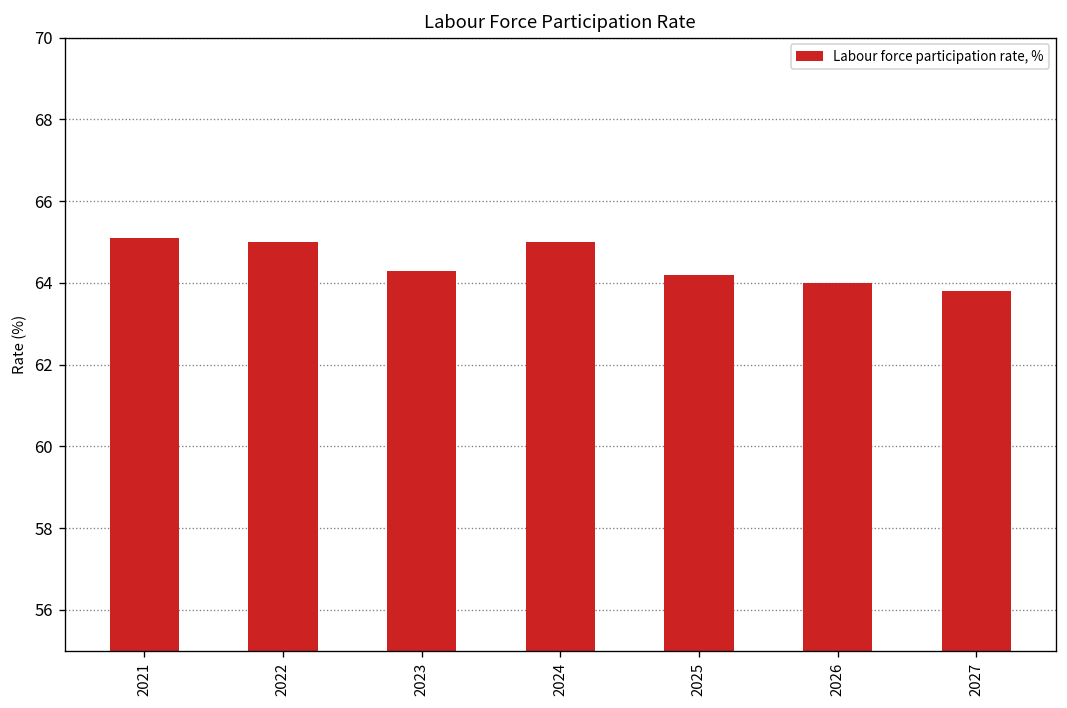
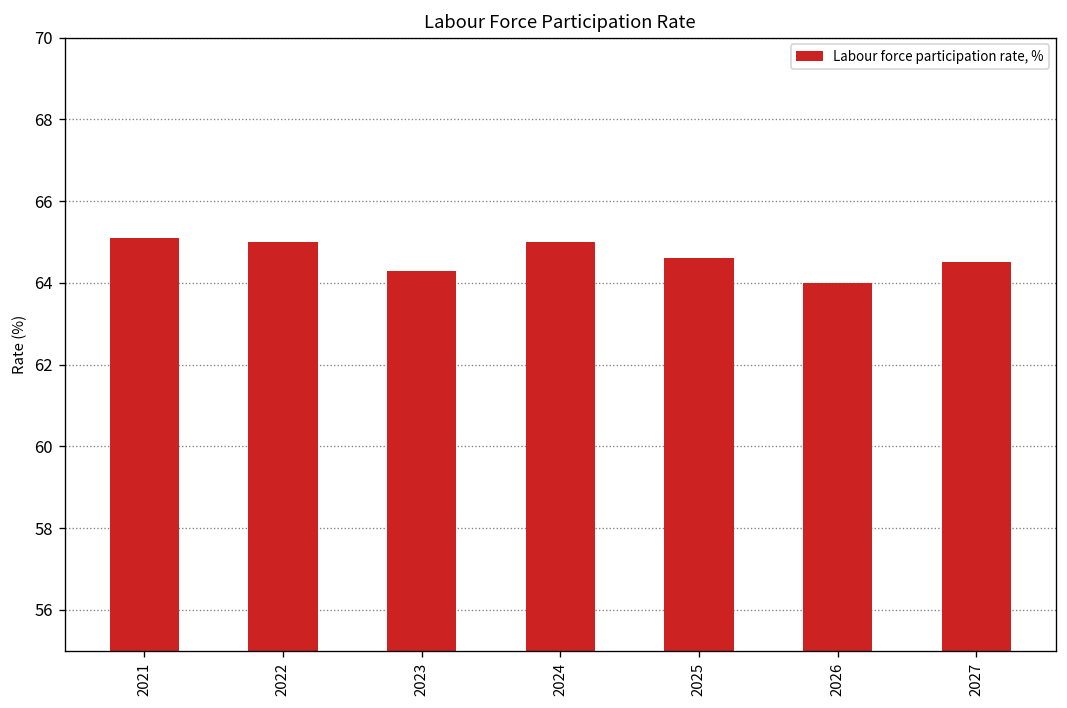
2025: 64.2 -> 64.6
2027: 63.8 -> 64.5
